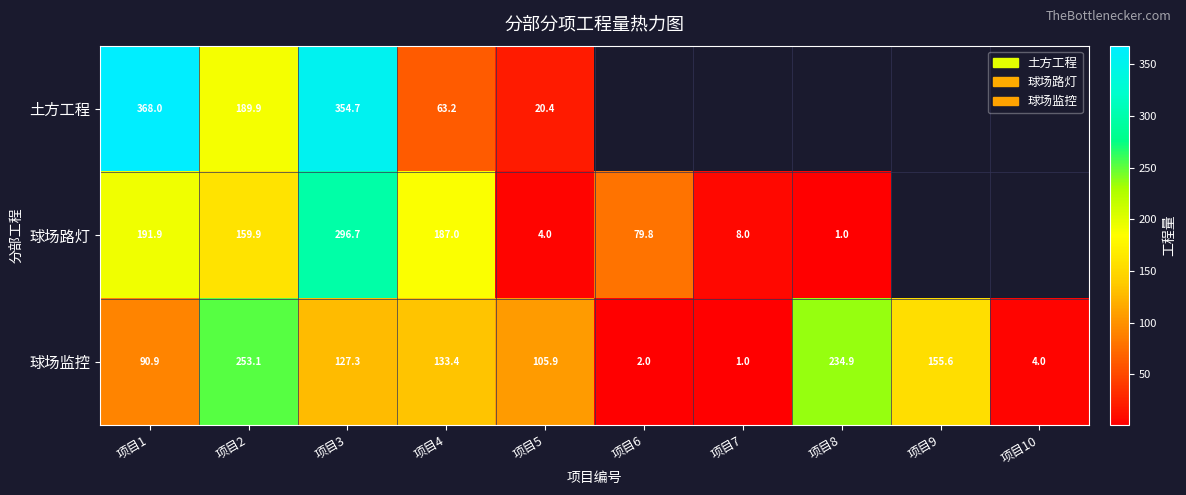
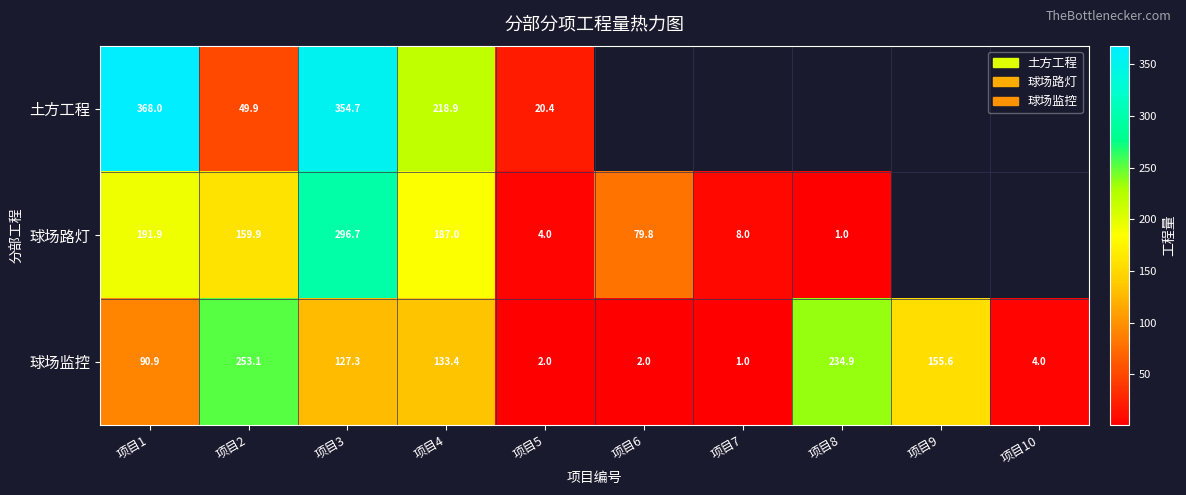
土方工程, 项目2: 189.9 -> 49.9
土方工程, 项目4: 63.2 -> 218.9
球场监控, 项目5: 105.9 -> 2.0
